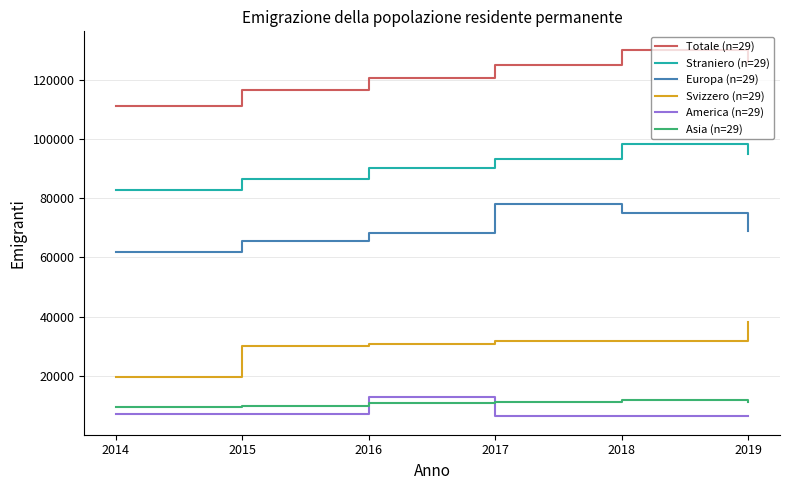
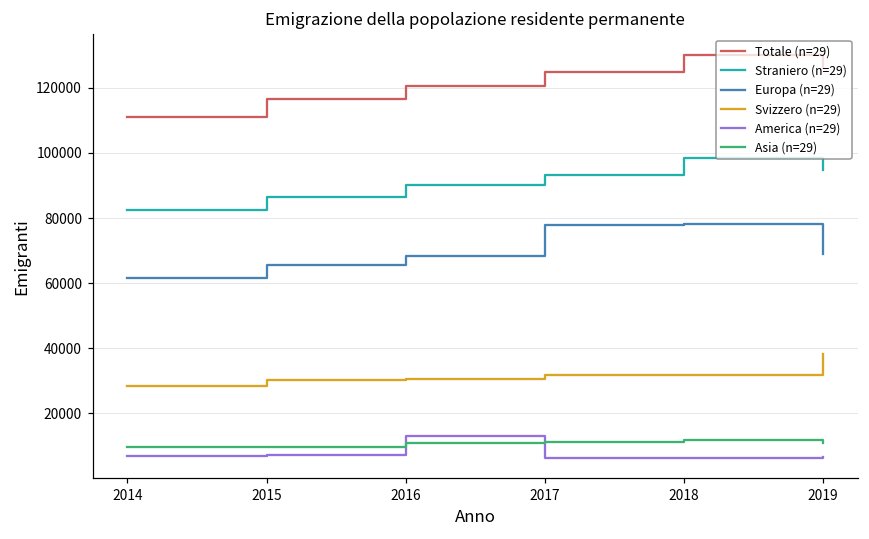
Svizzero (n=29), 2014: 20000 -> 28000
Europa (n=29), 2018: 75000 -> 78000
